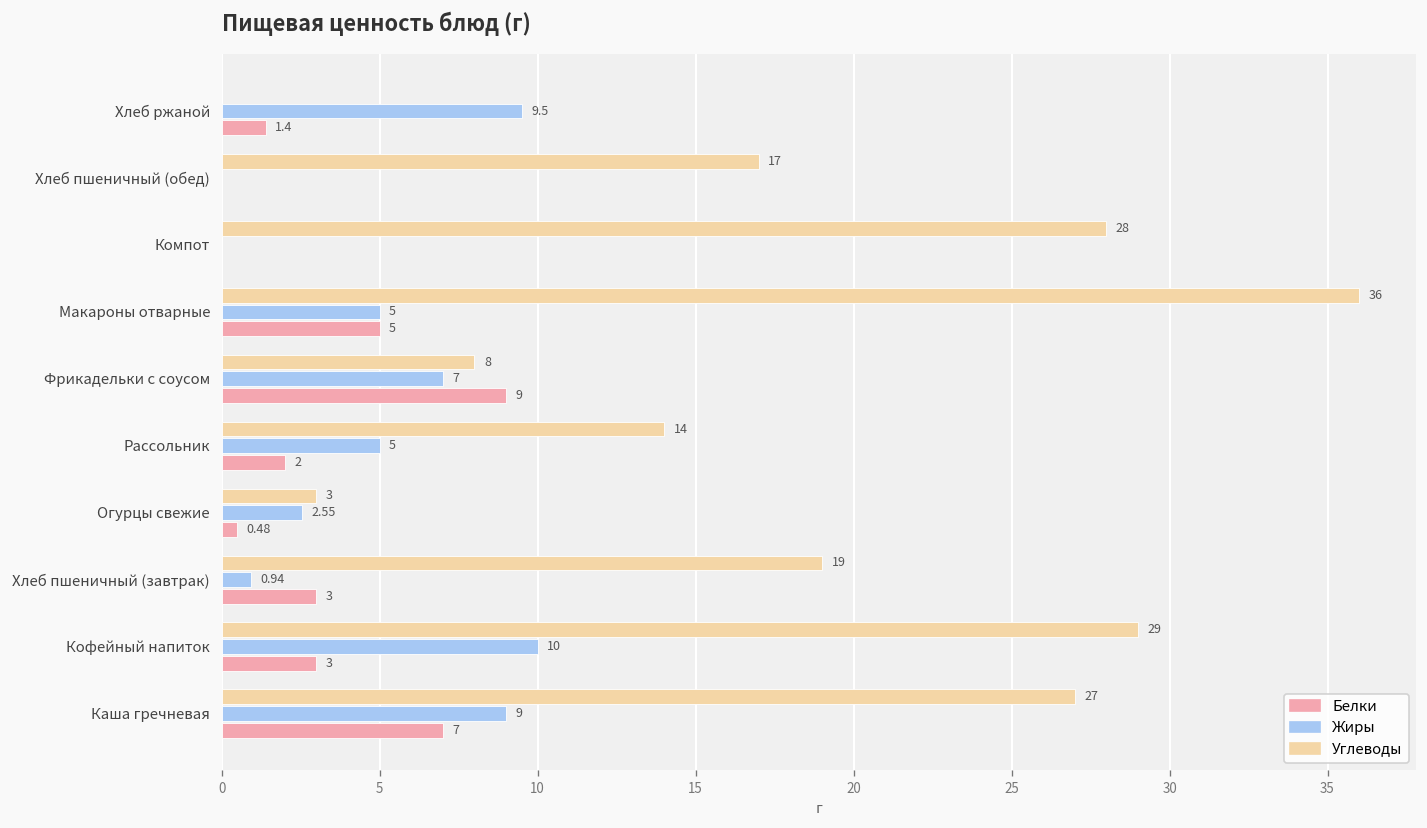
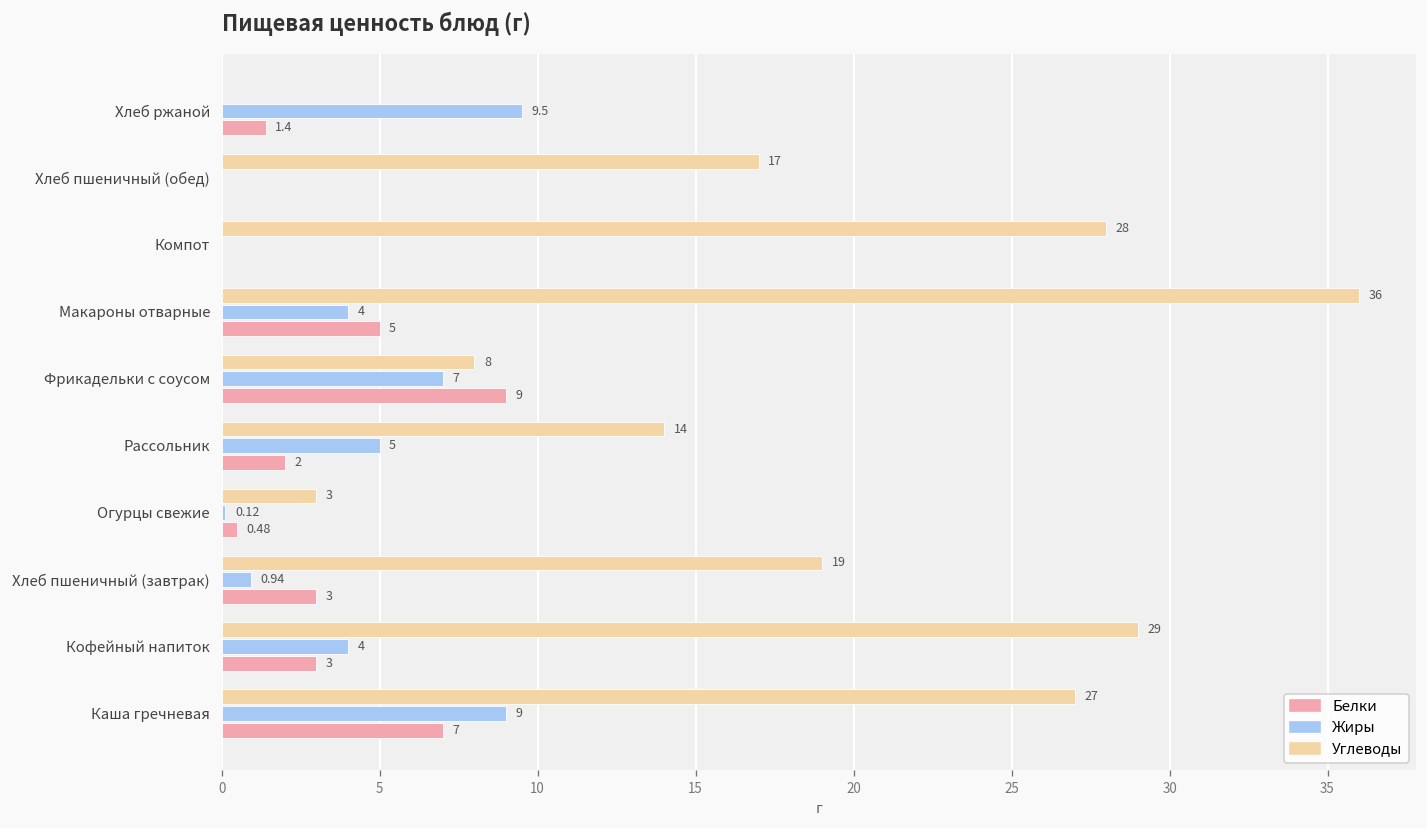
Жиры, Макароны отварные: 5 -> 4
Жиры, Огурцы свежие: 2.55 -> 0.12
Жиры, Кофейный напиток: 10 -> 4
